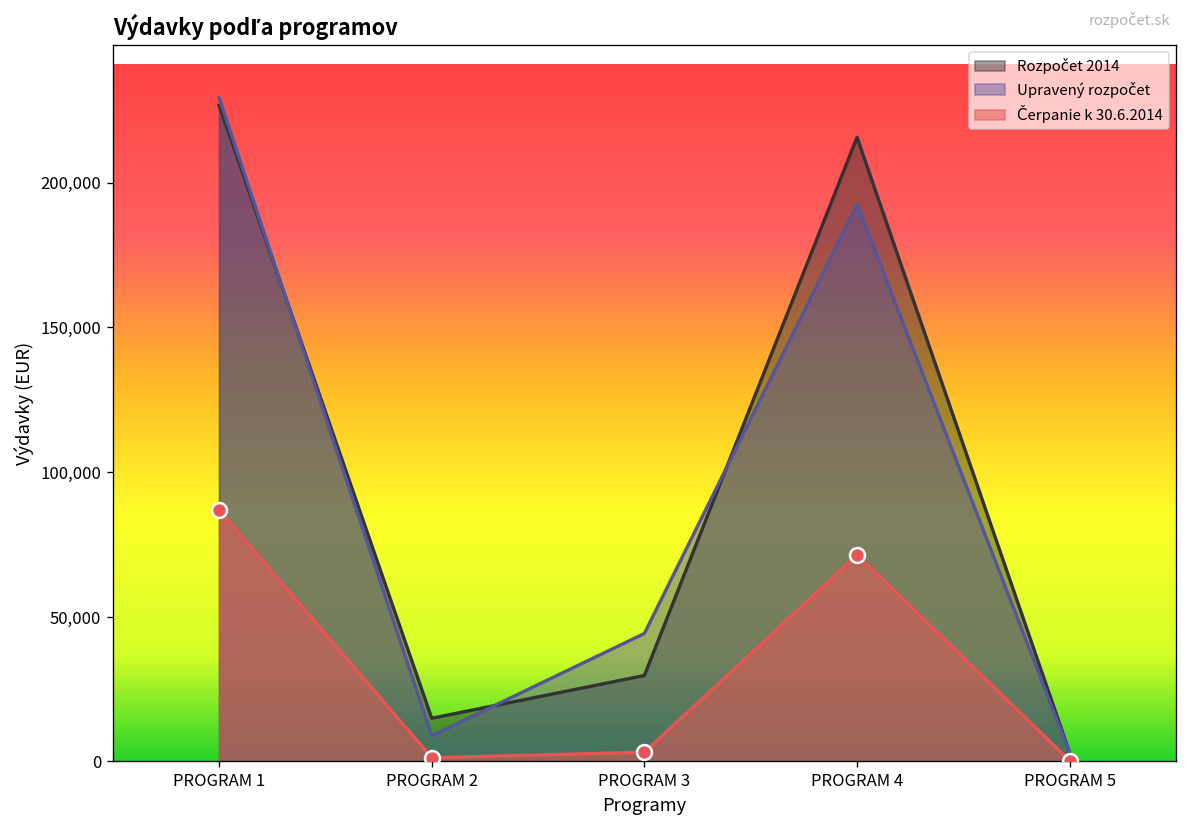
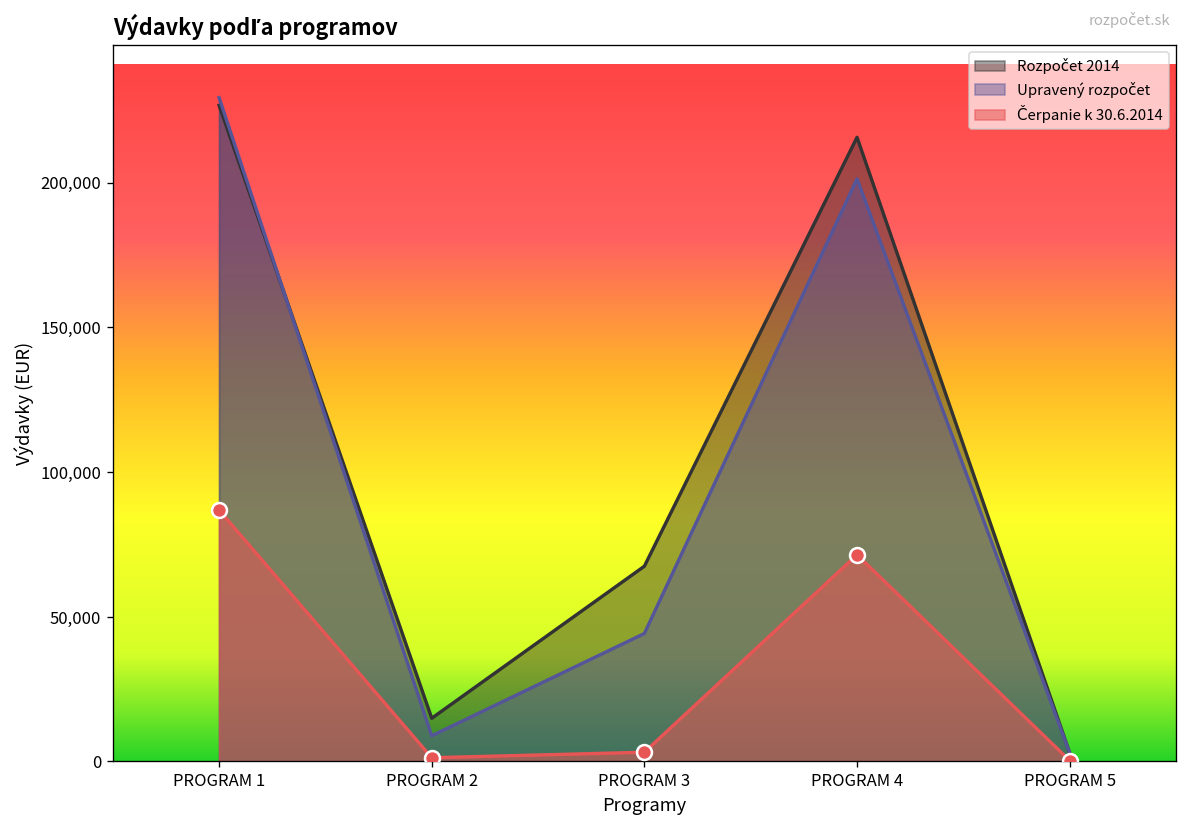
Rozpočet 2014, PROGRAM 3: 30,000 -> 67,000
Upravený rozpočet, PROGRAM 4: 192,000 -> 201,000
